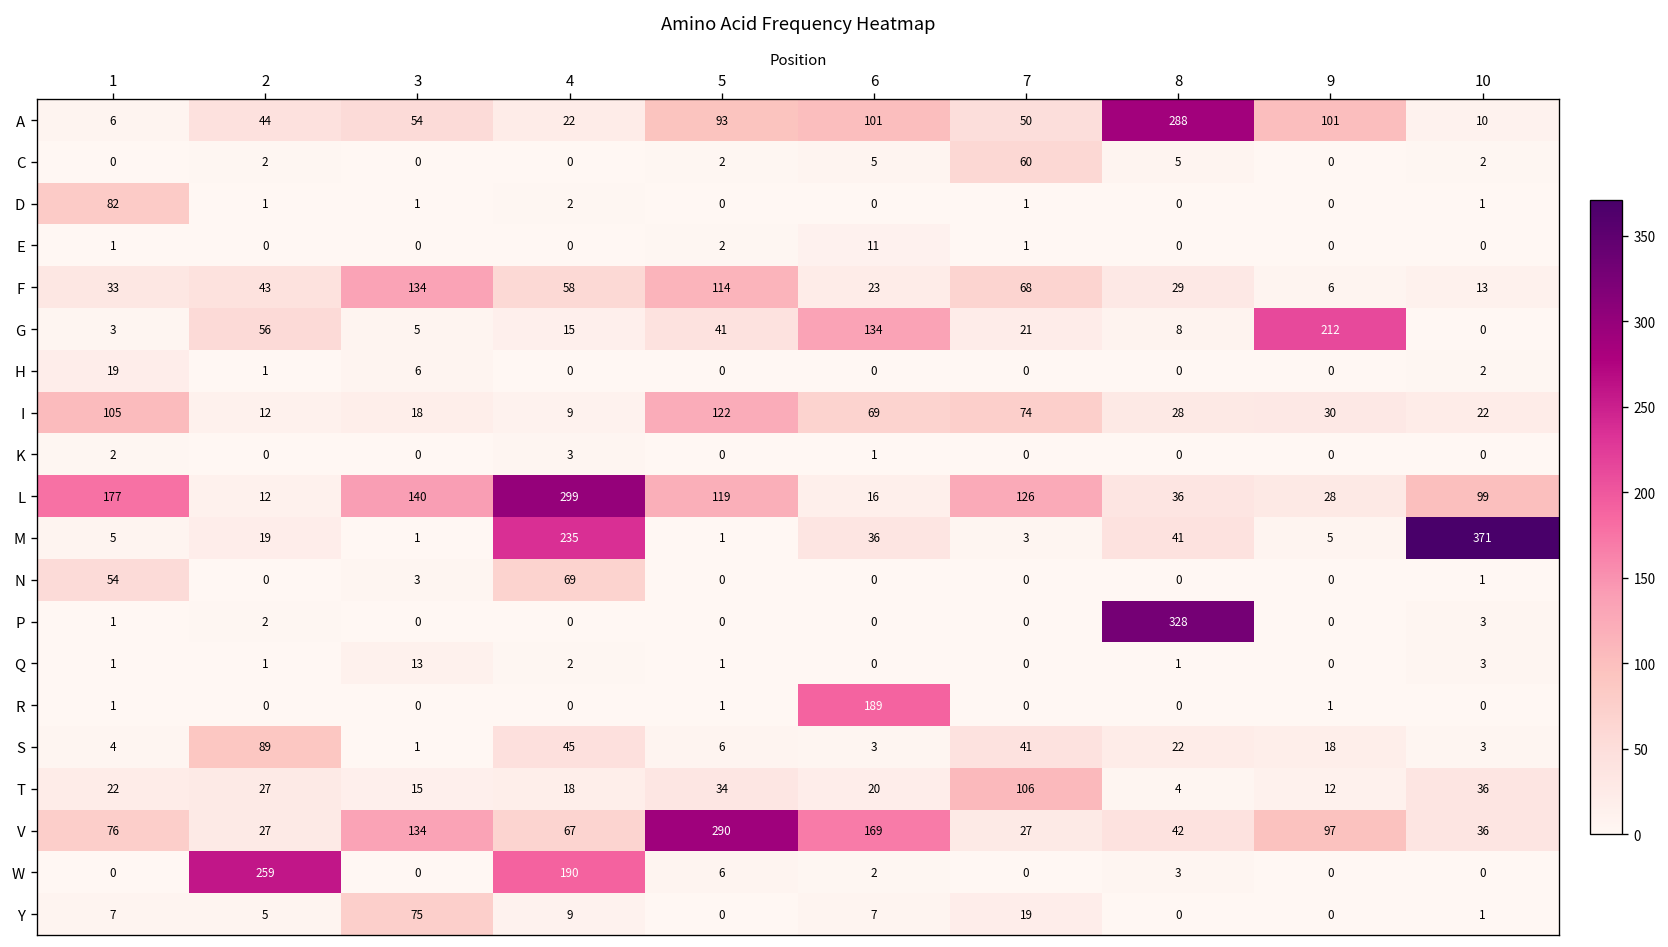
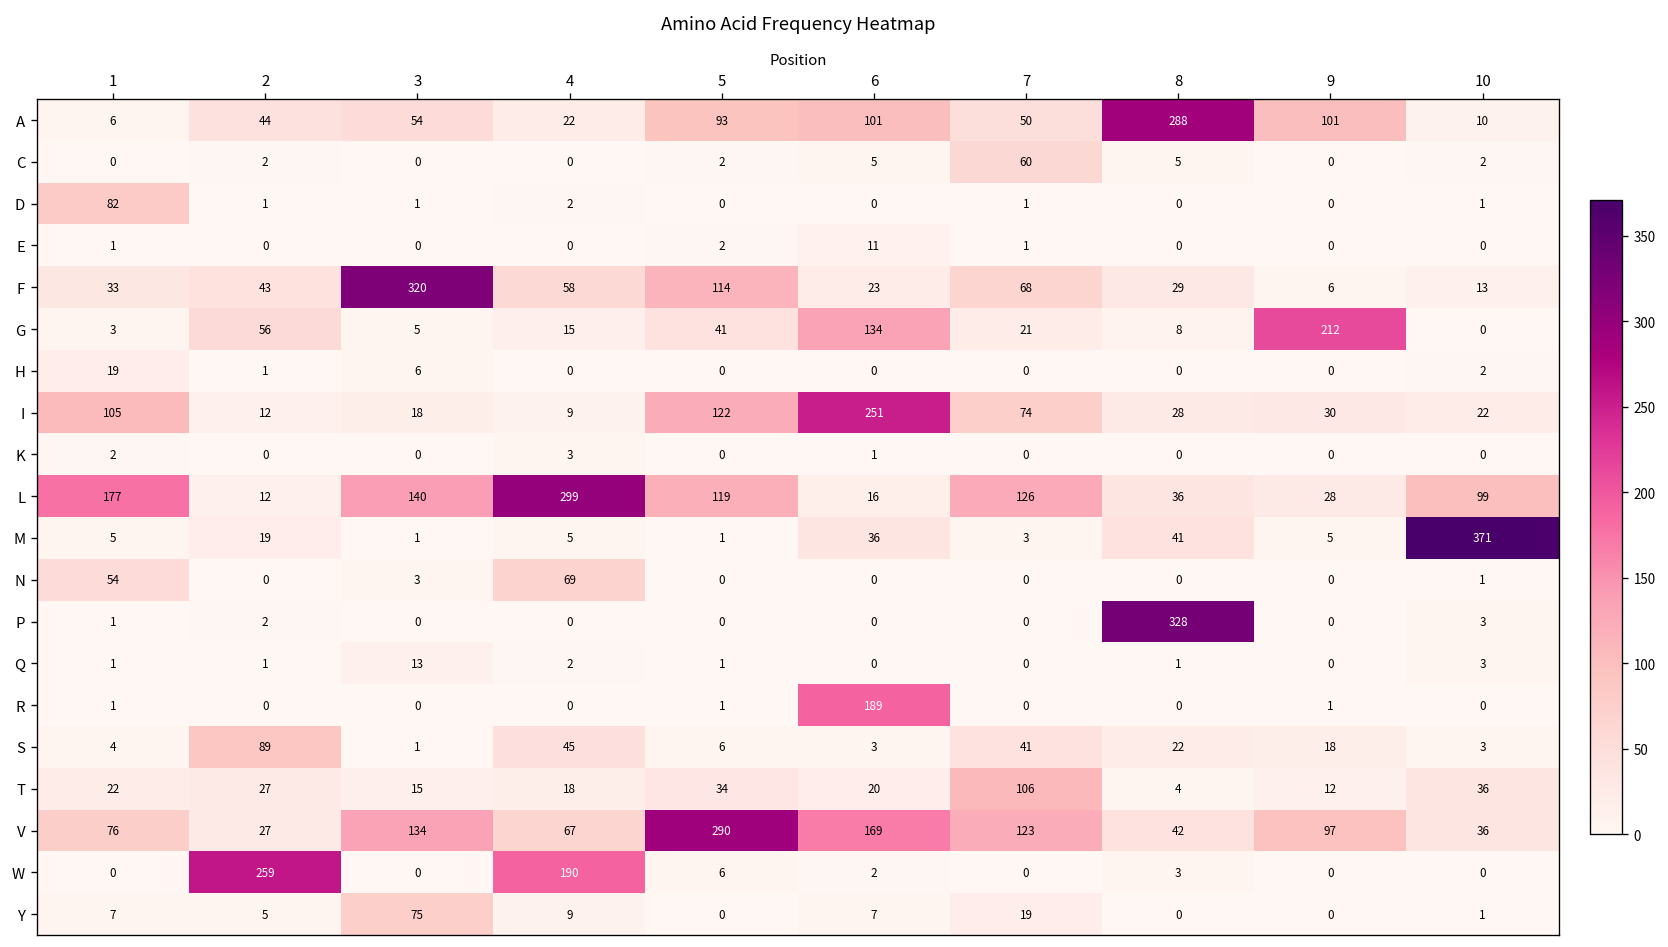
F, 3: 134 -> 320
I, 6: 69 -> 251
M, 4: 235 -> 5
V, 7: 27 -> 123
